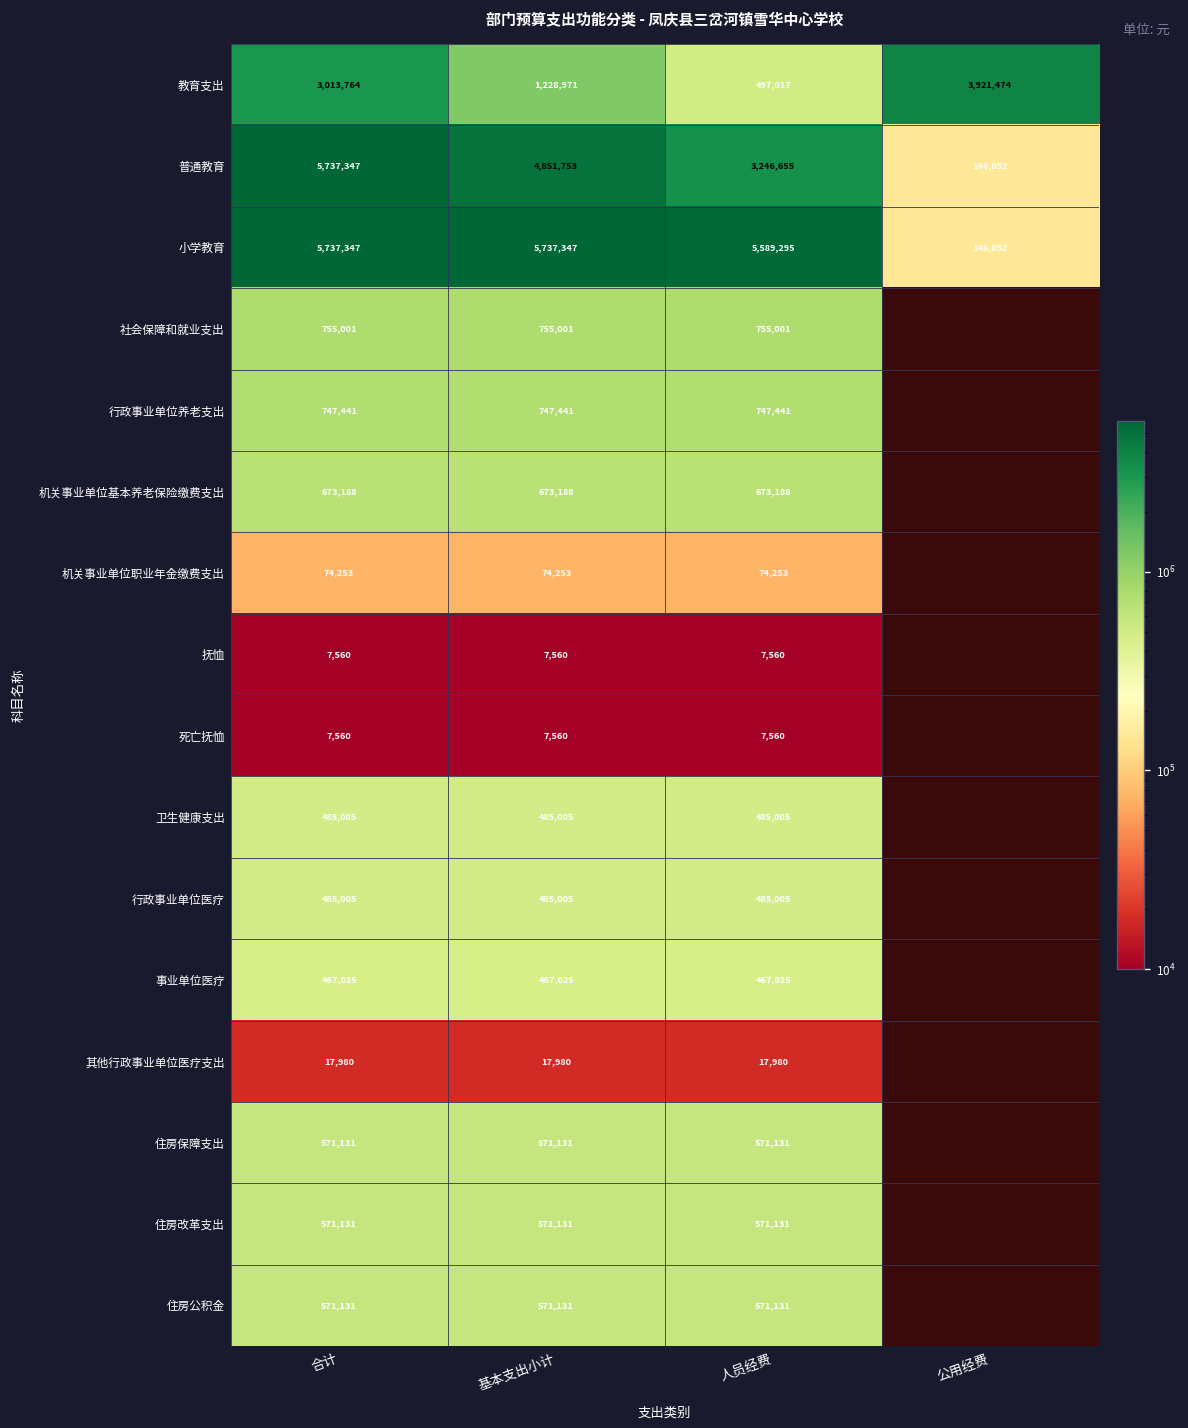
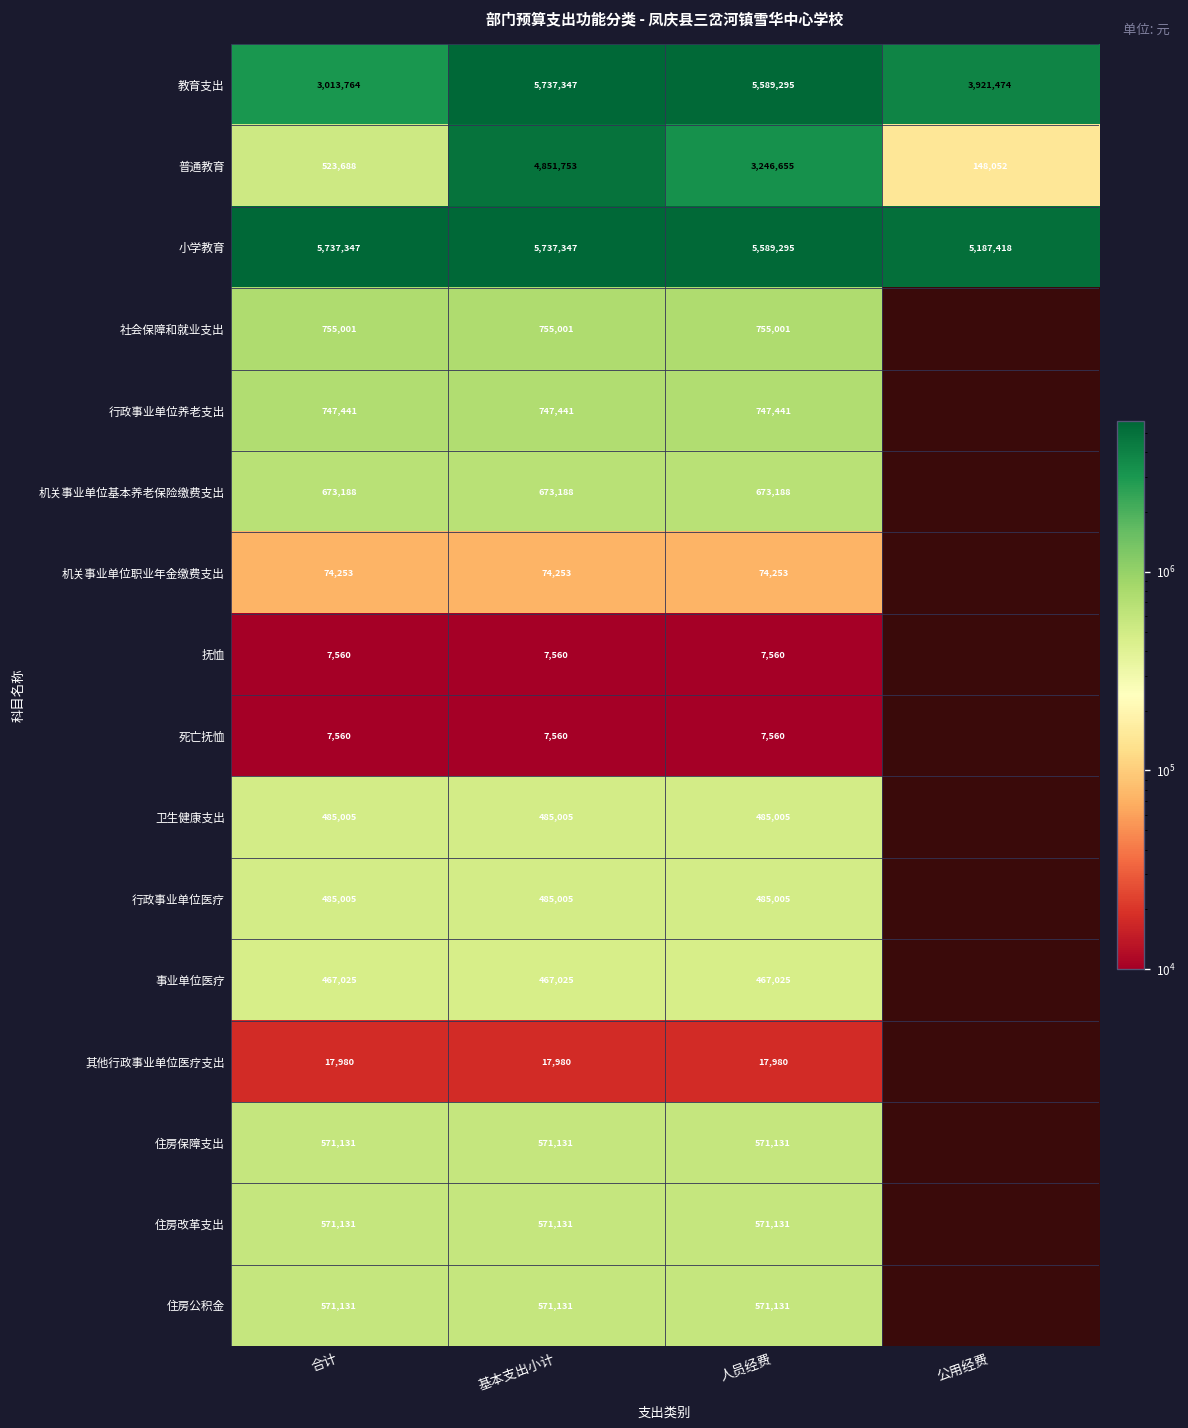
教育支出, 基本支出小计: 1,228,971 -> 5,737,347
教育支出, 人员经费: 497,017 -> 5,589,295
普通教育, 合计: 5,737,347 -> 523,688
小学教育, 公用经费: 148,052 -> 5,187,418
